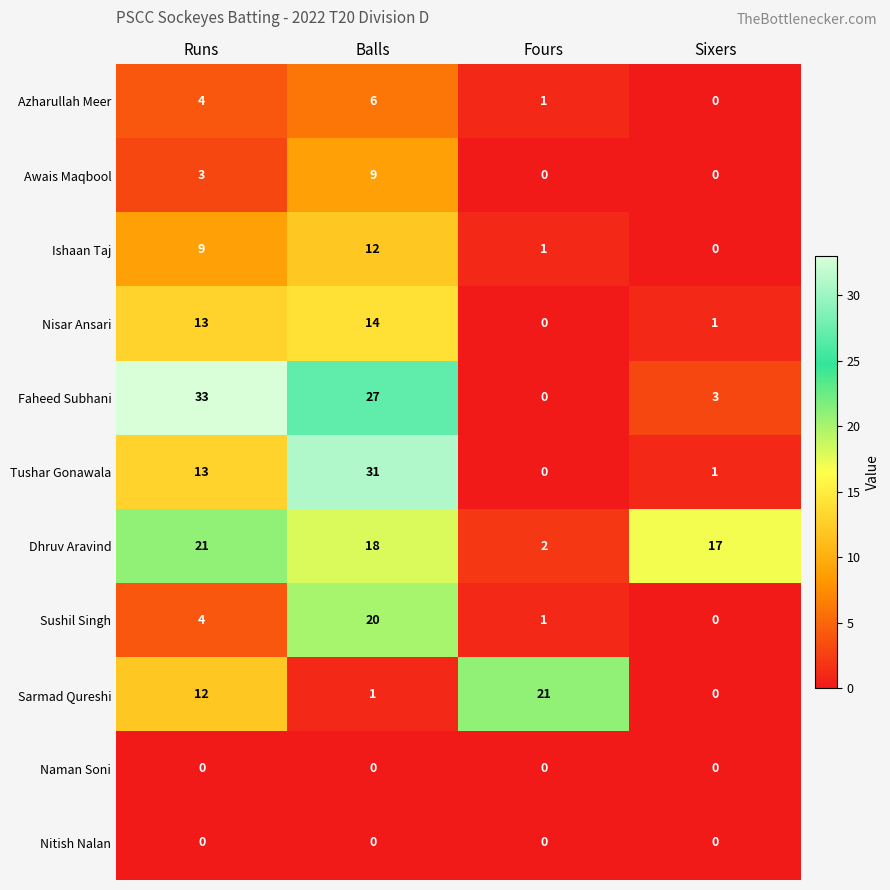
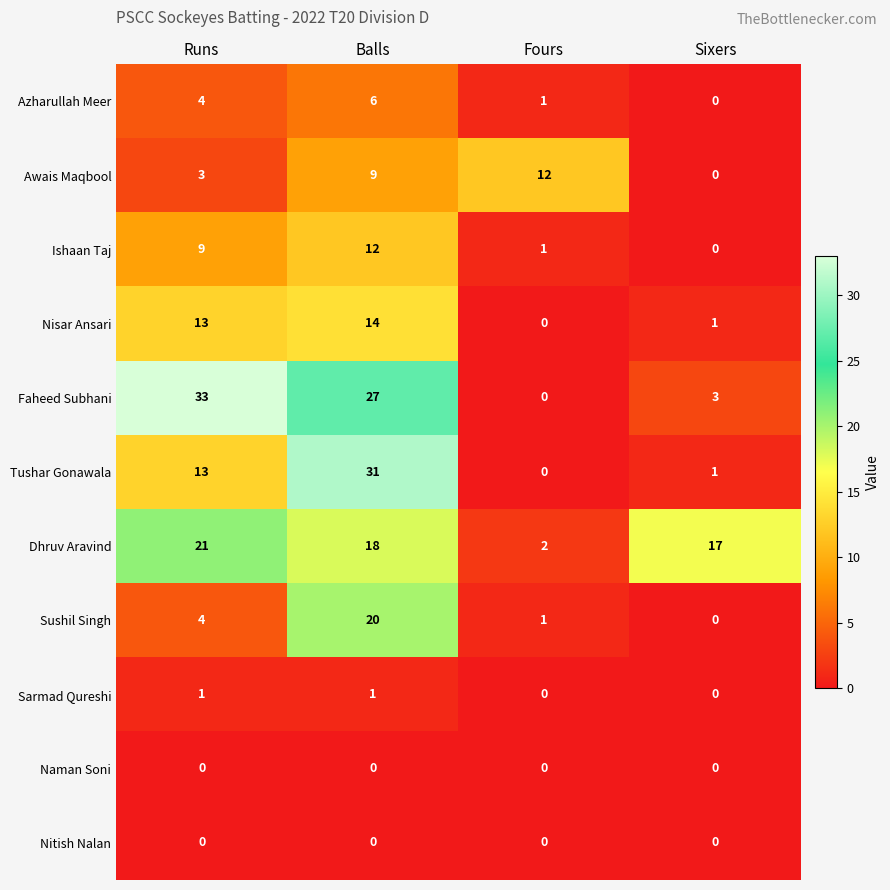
Awais Maqbool, Fours: 0 -> 12
Sarmad Qureshi, Runs: 12 -> 1
Sarmad Qureshi, Fours: 21 -> 0
